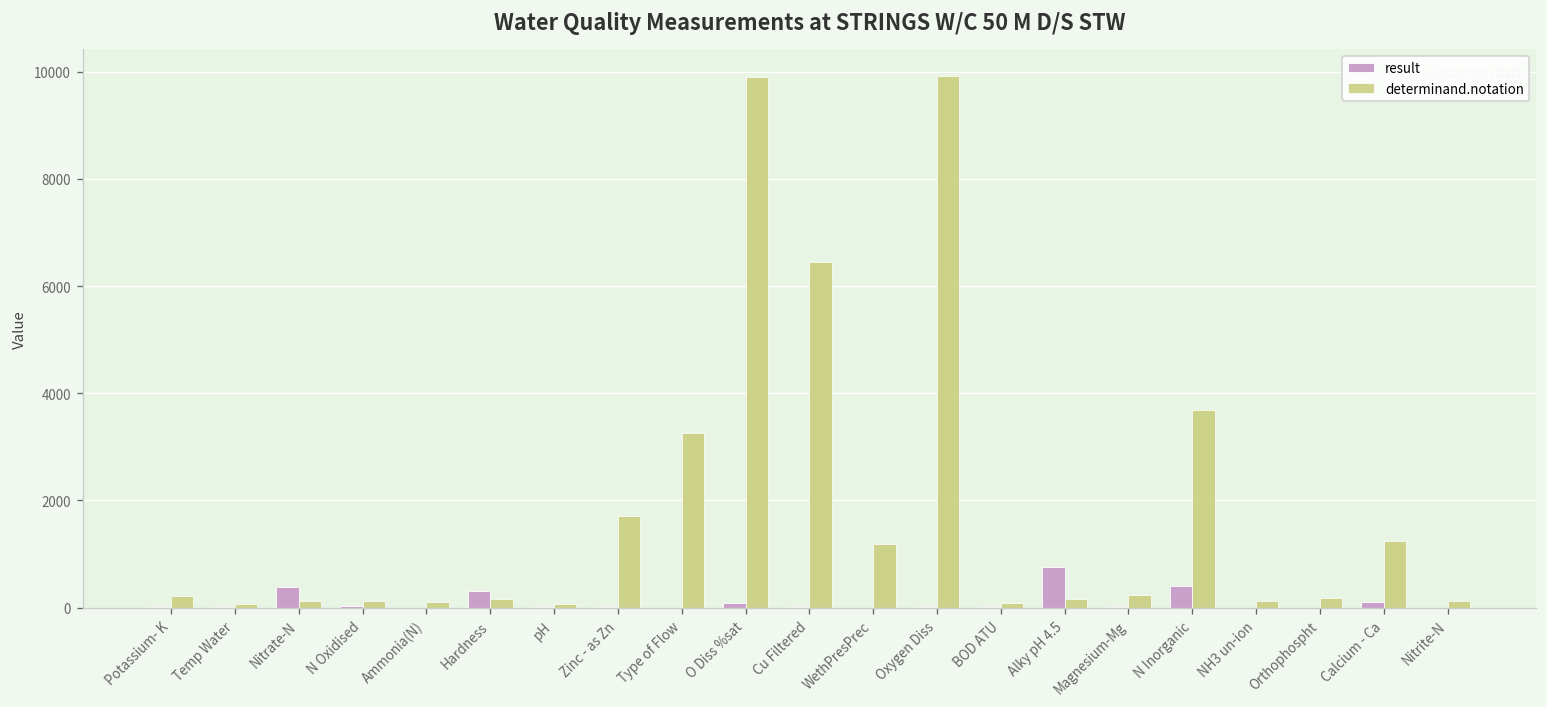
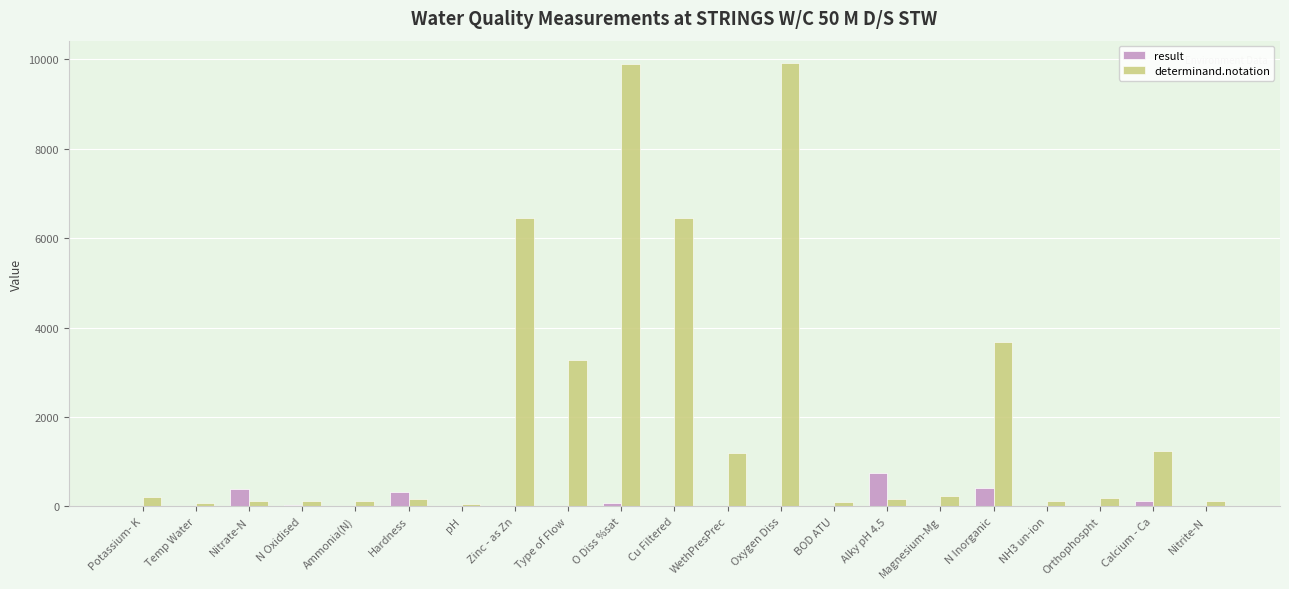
determinand.notation, Zinc - as Zn: 1700 -> 6500
